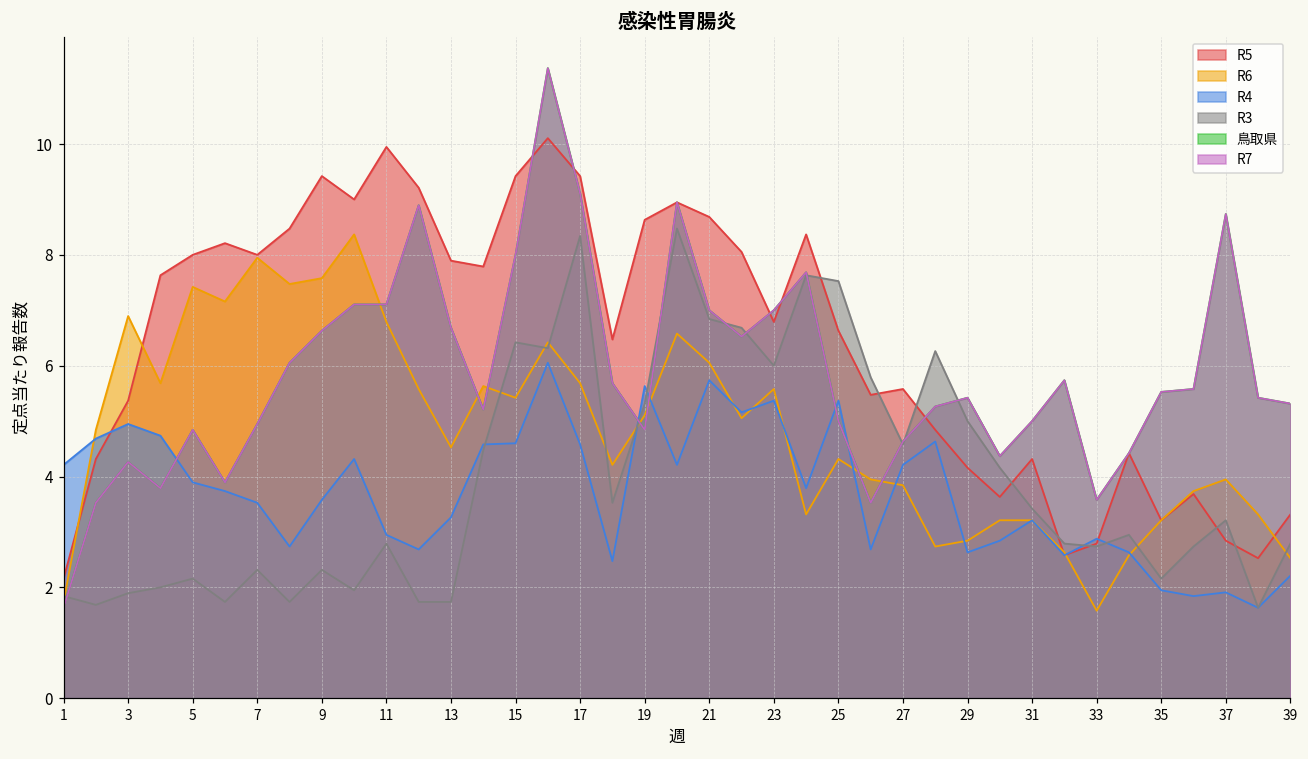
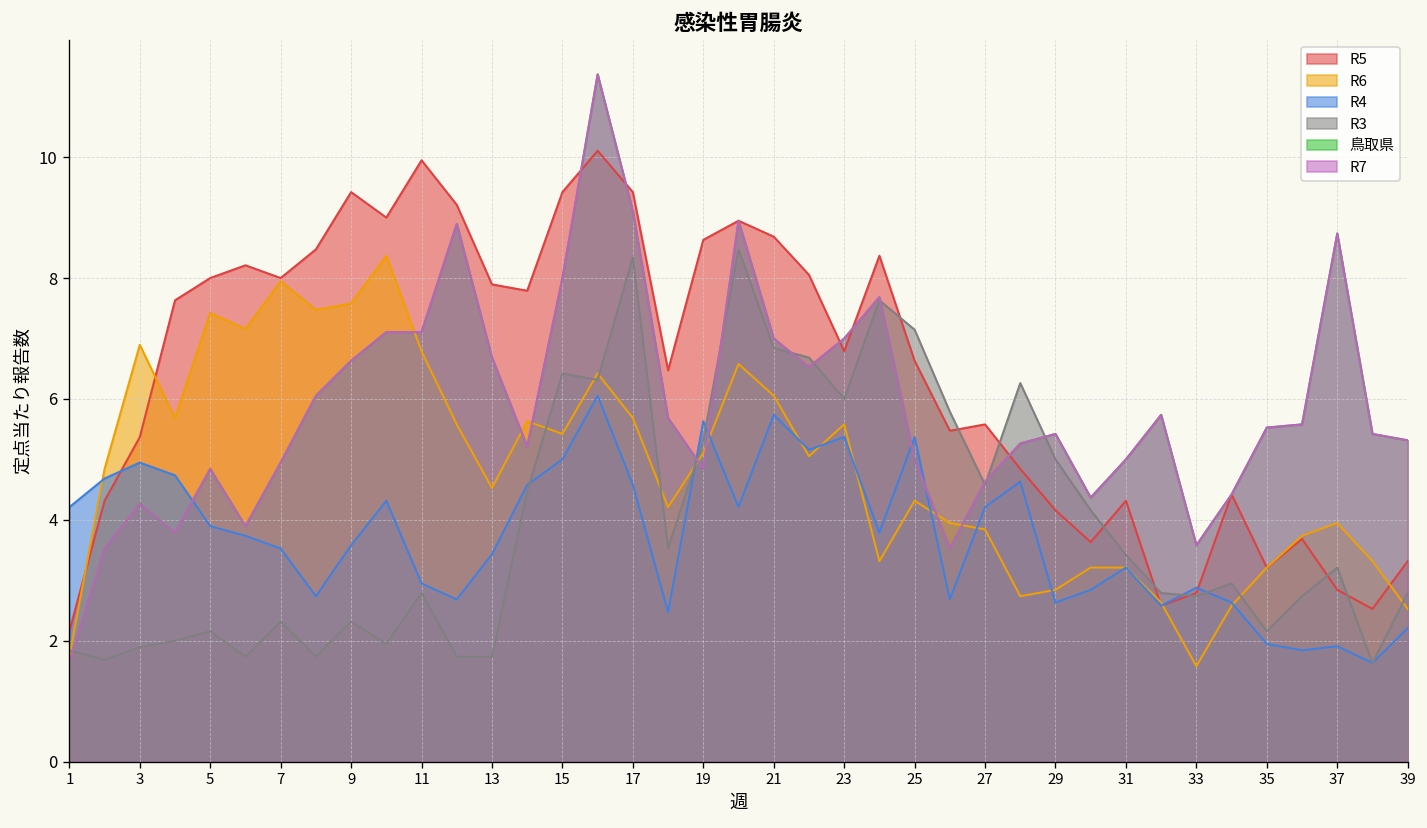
R4, 13: 3.3 -> 3.4
R4, 15: 4.6 -> 5.0
R3, 25: 7.5 -> 7.1
